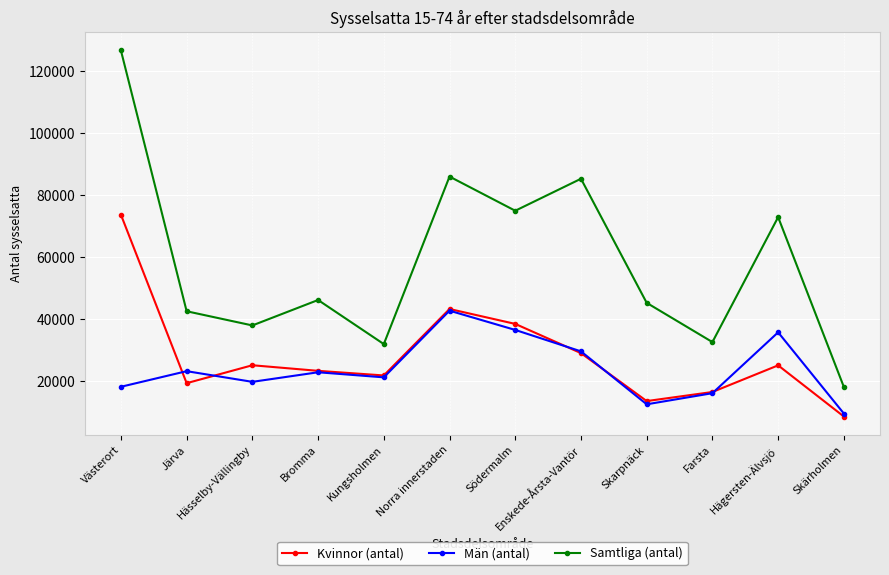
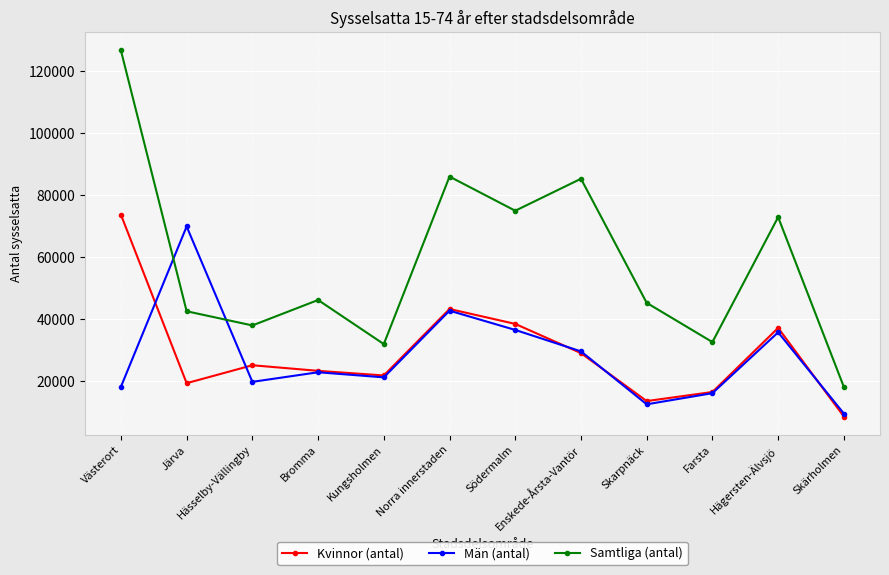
Män (antal), Järva: 23000 -> 70000
Kvinnor (antal), Hägersten-Älvsjö: 25000 -> 37000
